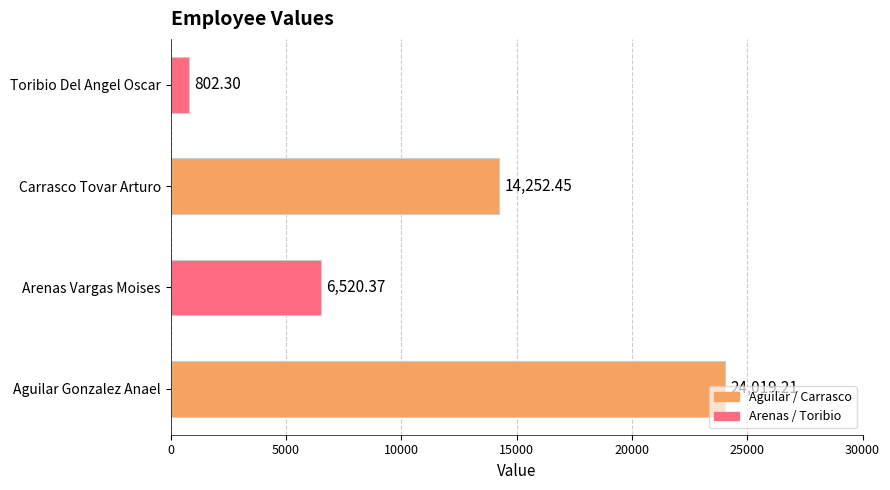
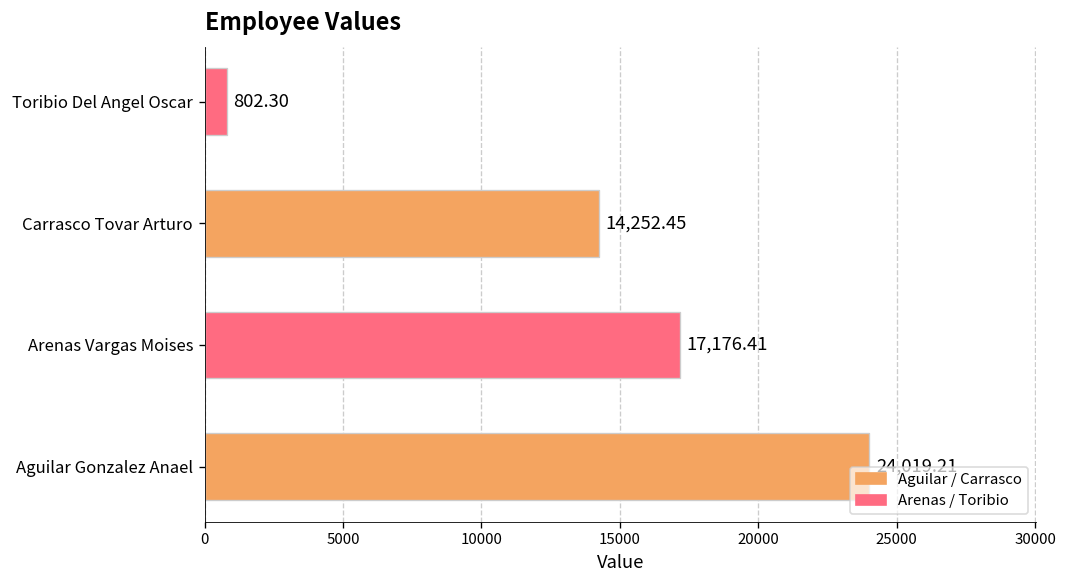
Arenas Vargas Moises: 6,520.37 -> 17,176.41
